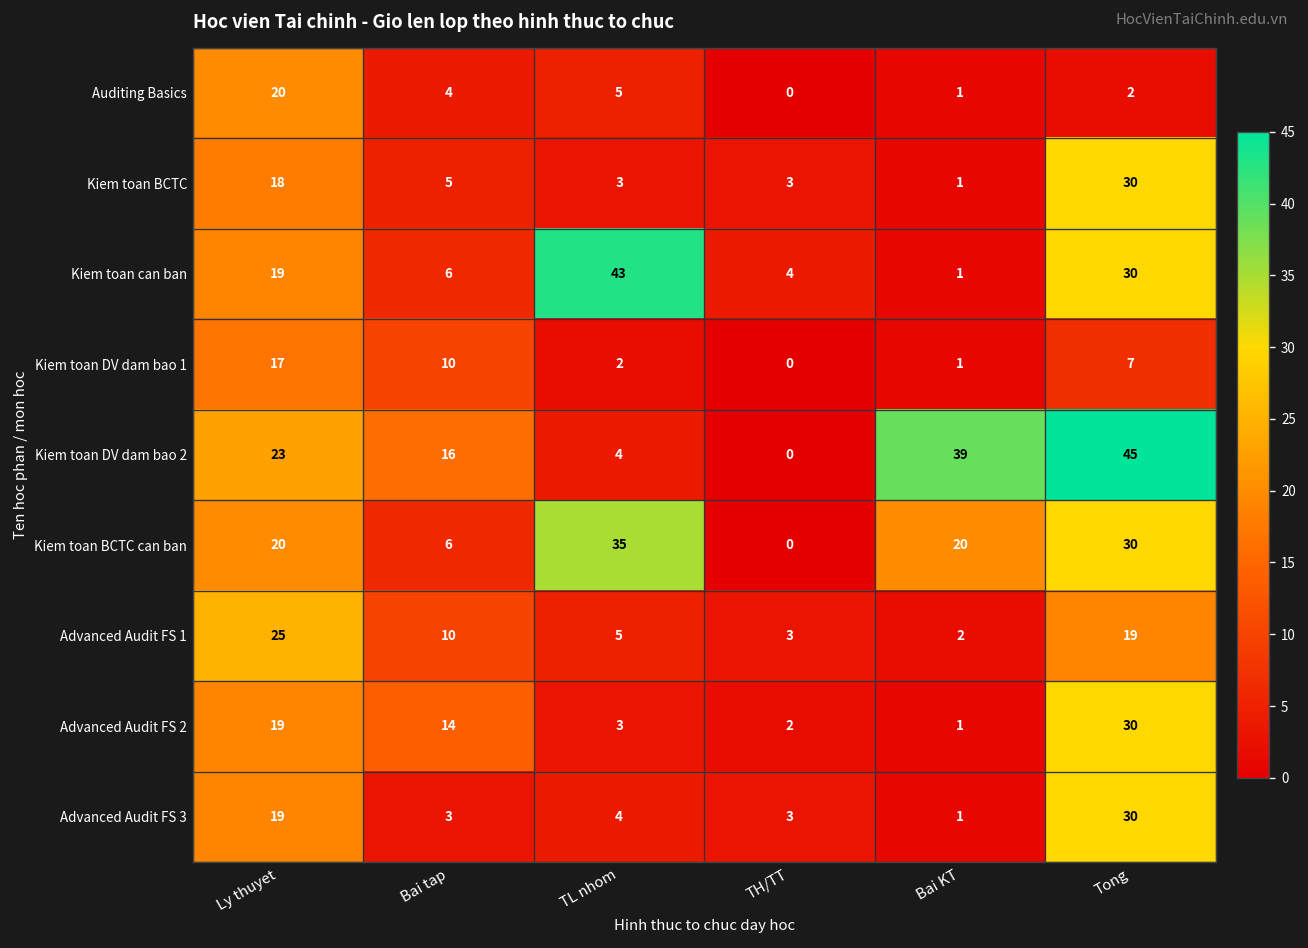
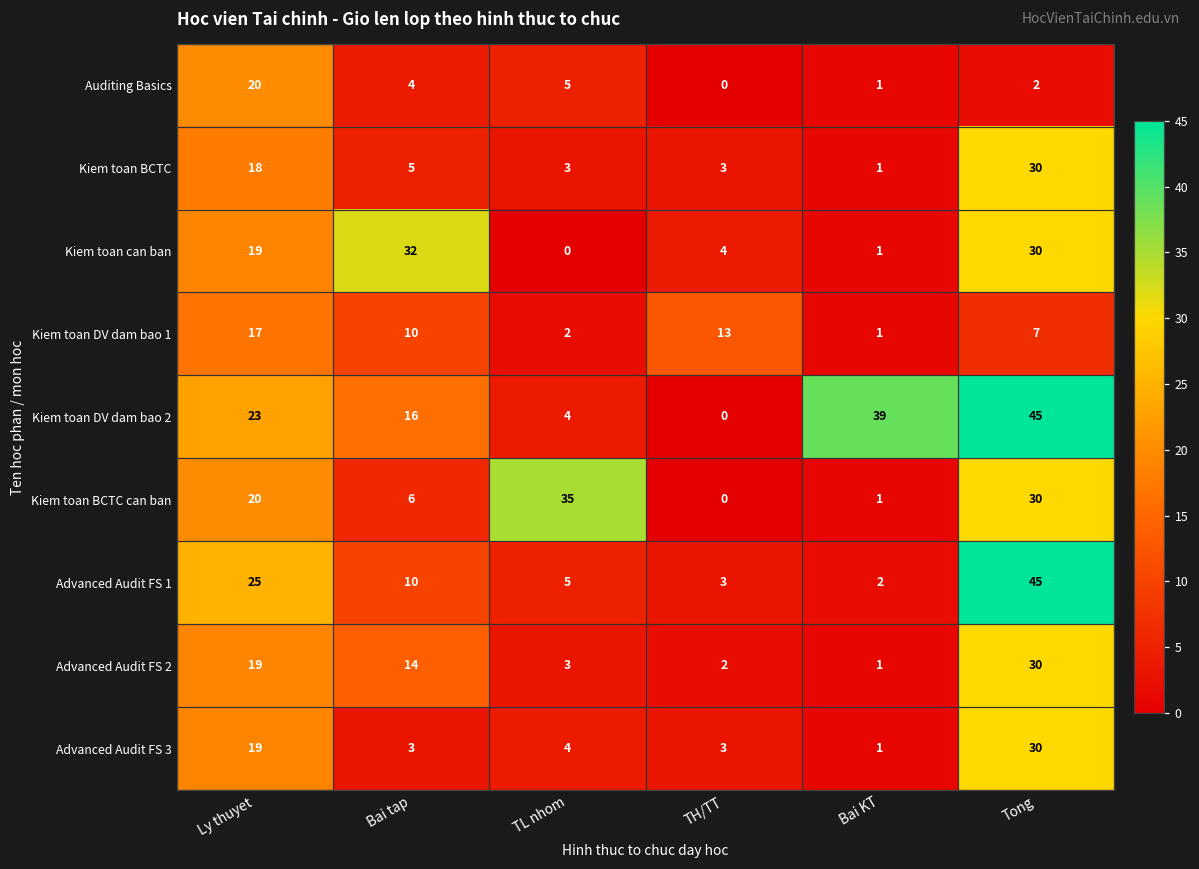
Kiem toan can ban, Bai tap: 6 -> 32
Kiem toan can ban, TL nhom: 43 -> 0
Kiem toan DV dam bao 1, TH/TT: 0 -> 13
Kiem toan BCTC can ban, Bai KT: 20 -> 1
Advanced Audit FS 1, Tong: 19 -> 45
